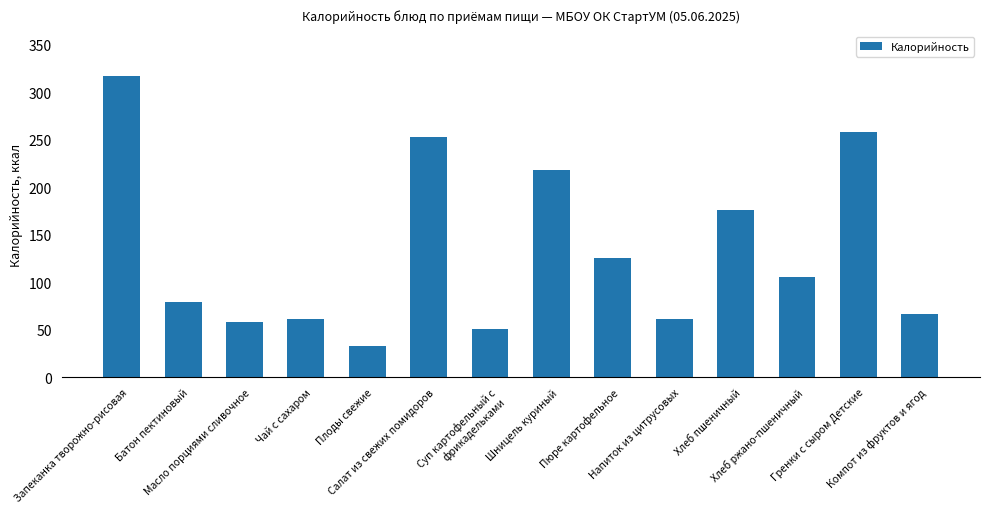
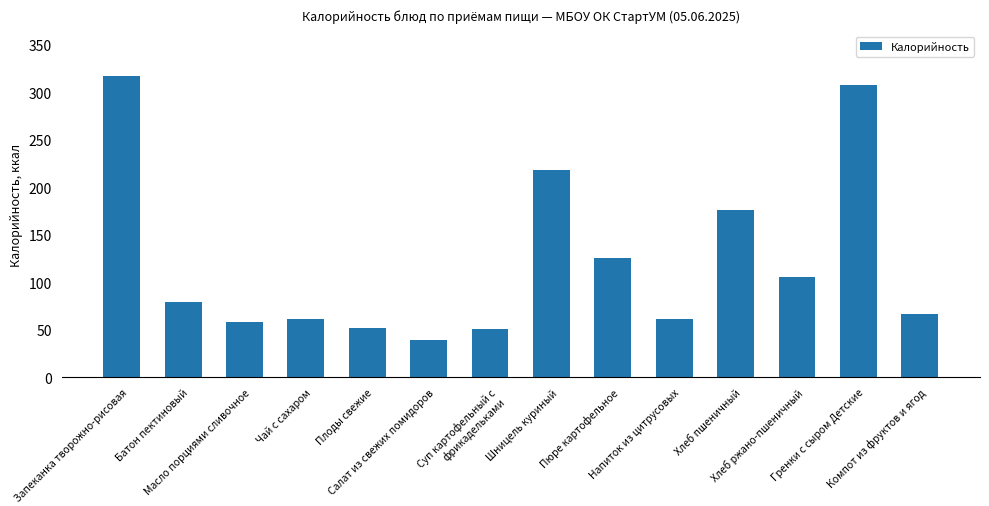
Плоды свежие: 30 -> 50
Салат из свежих помидоров: 250 -> 40
Гренки с сыром Детские: 260 -> 310
